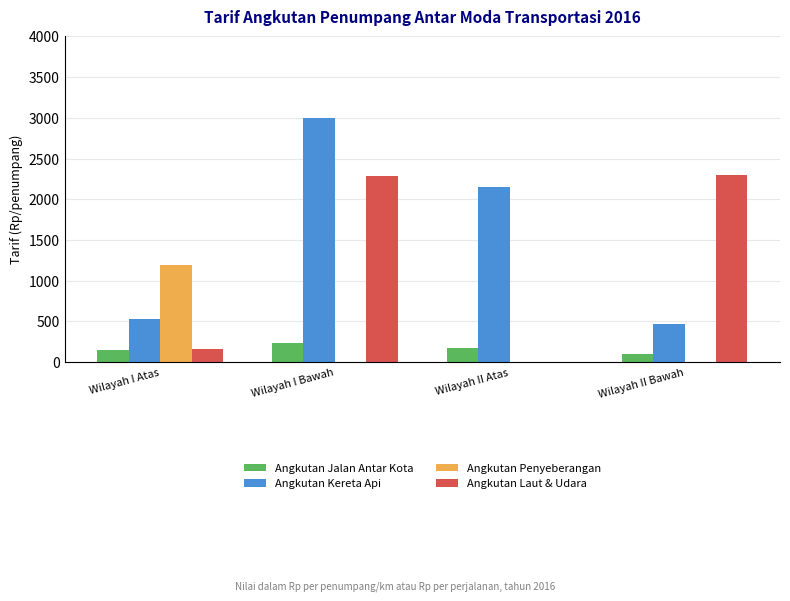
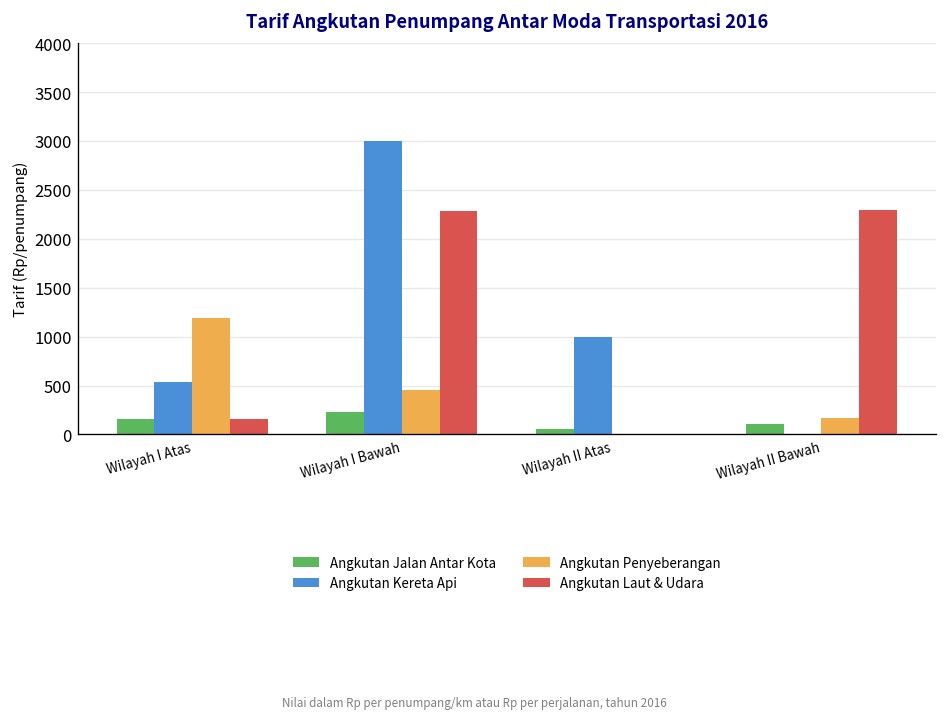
Angkutan Penyeberangan, Wilayah I Bawah: 0 -> 500
Angkutan Jalan Antar Kota, Wilayah II Atas: 200 -> 100
Angkutan Kereta Api, Wilayah II Atas: 2100 -> 1000
Angkutan Kereta Api, Wilayah II Bawah: 500 -> 0
Angkutan Penyeberangan, Wilayah II Bawah: 0 -> 200
